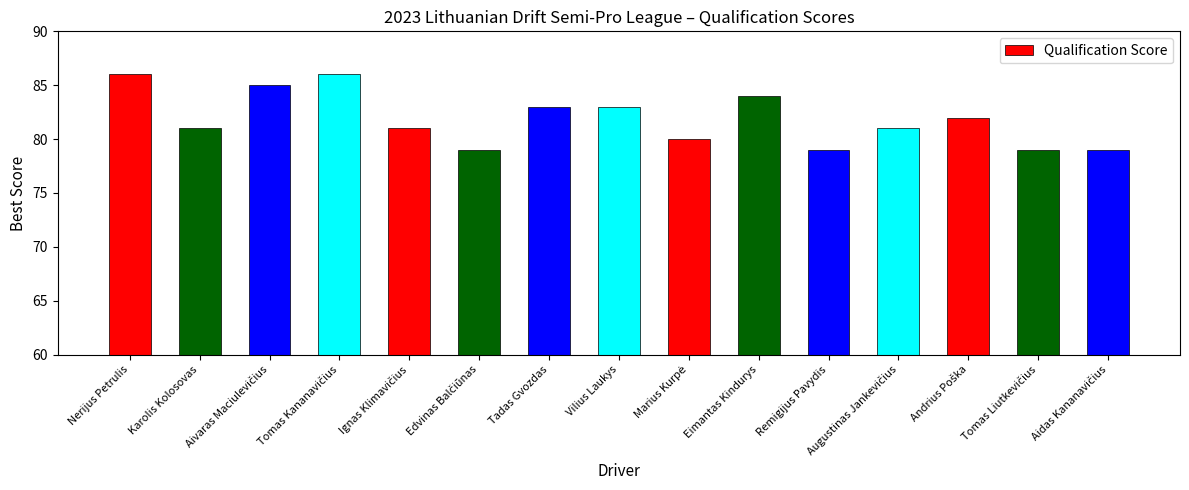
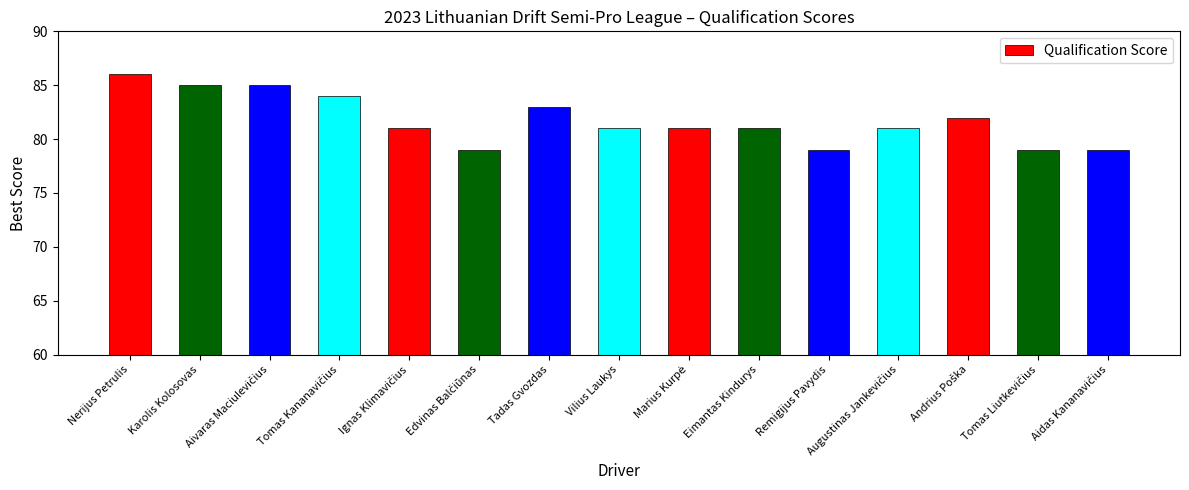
Karolis Kolosovas: 81 -> 85
Tomas Kananavičius: 86 -> 84
Vilius Laukys: 83 -> 81
Marius Kurpė: 80 -> 81
Eimantas Kindurys: 84 -> 81
